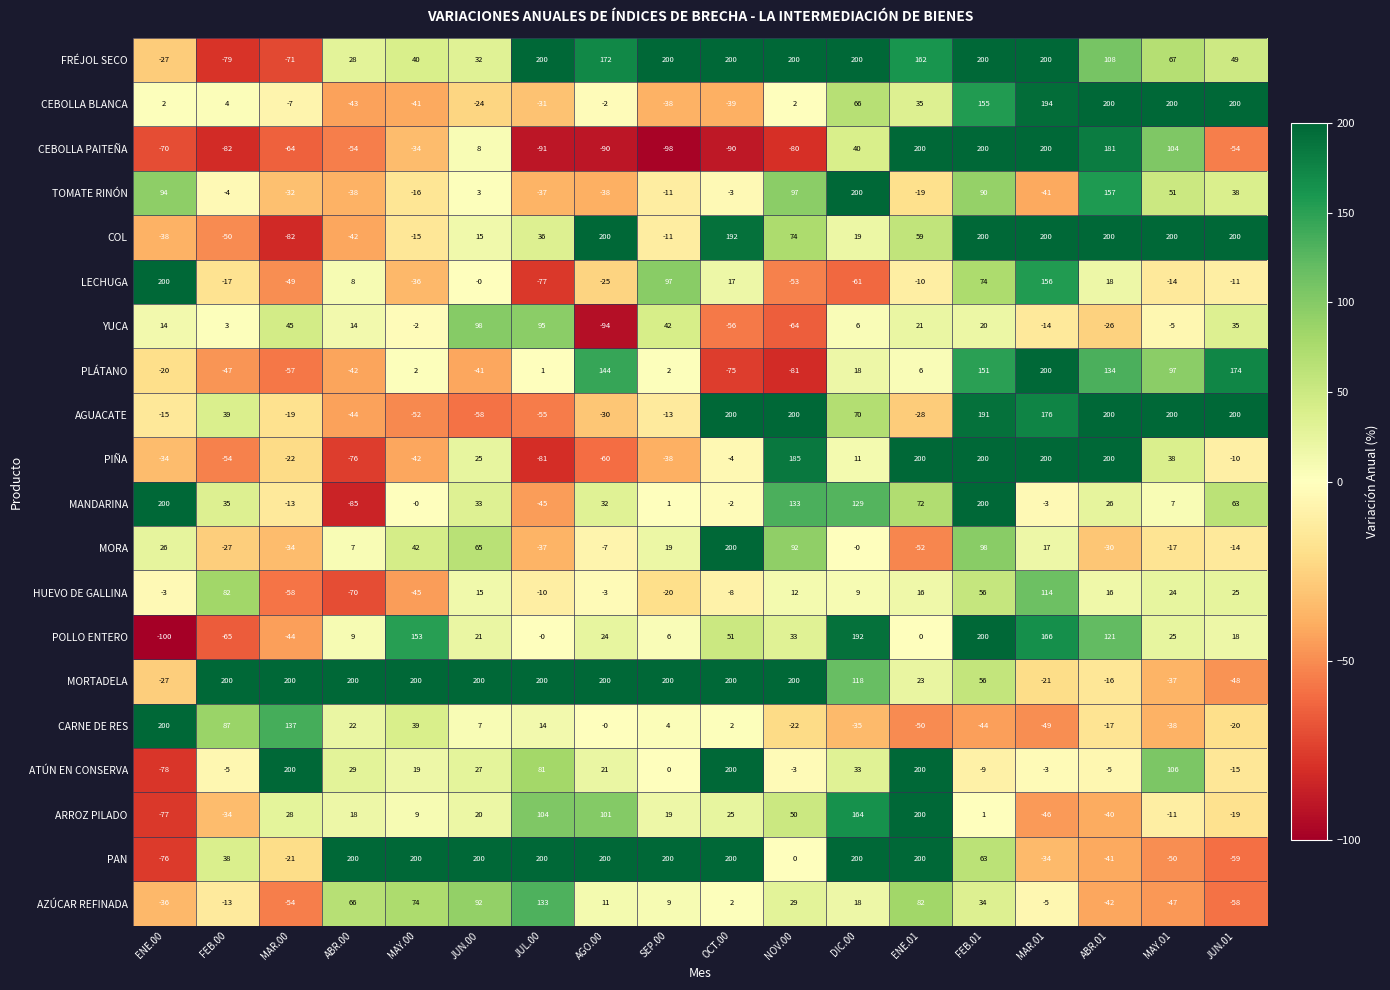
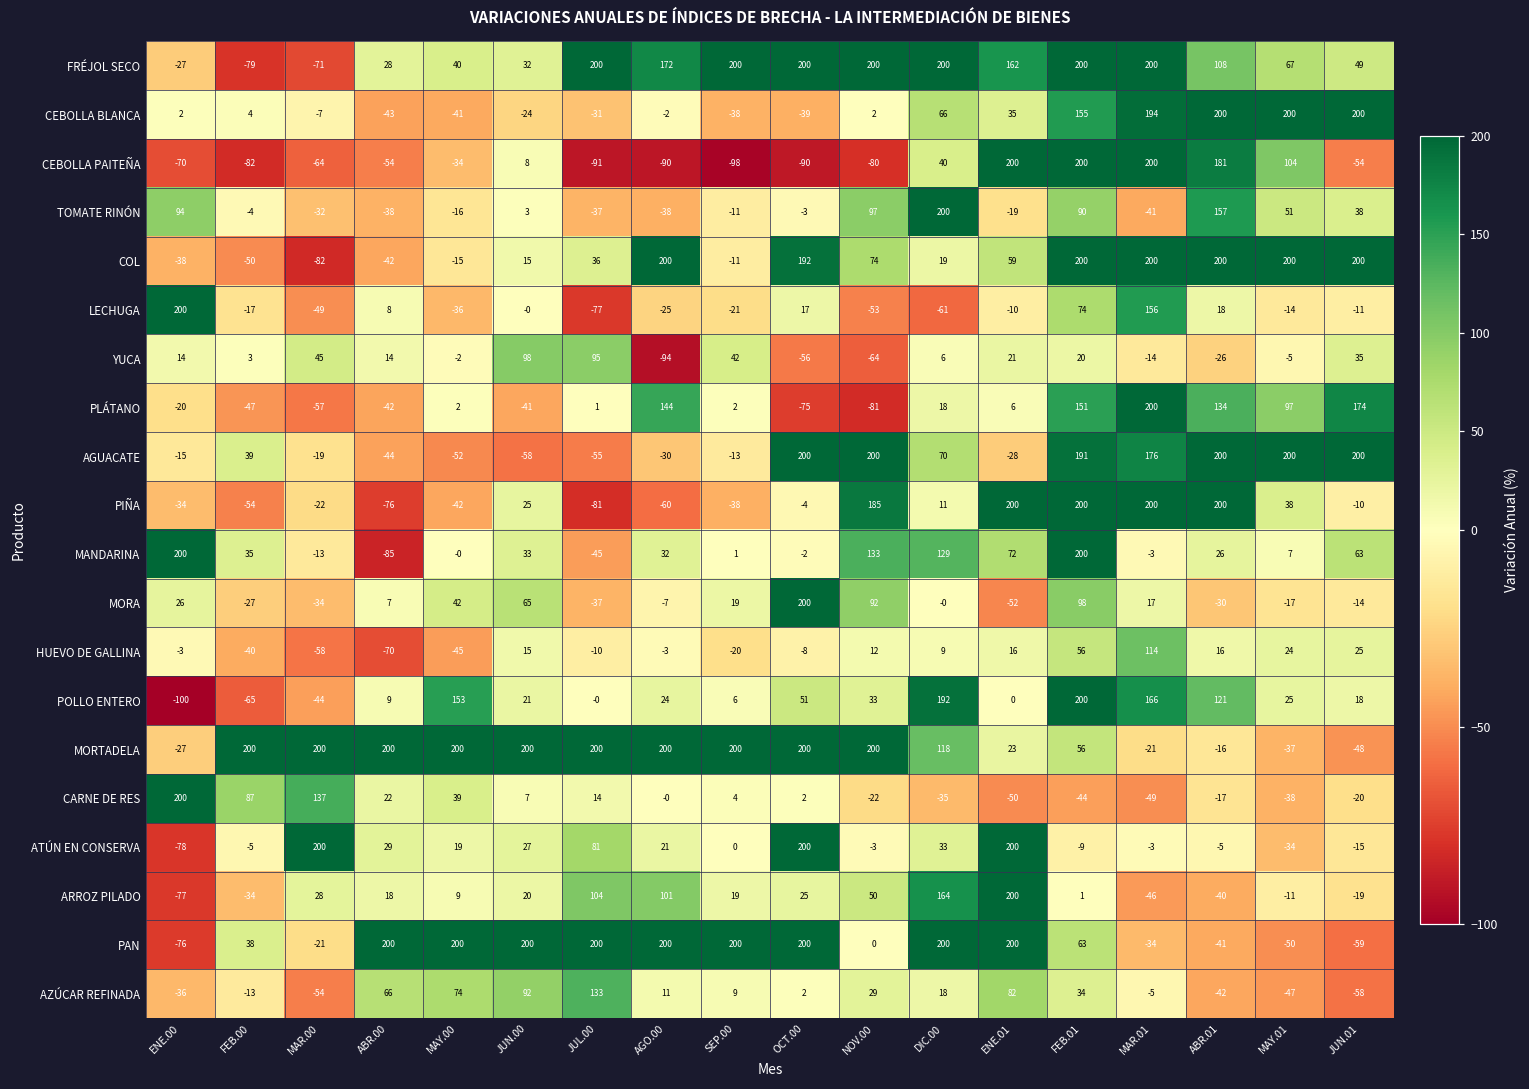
LECHUGA, SEP.00: 97 -> -21
HUEVO DE GALLINA, FEB.00: 82 -> -40
ATÚN EN CONSERVA, MAY.01: 106 -> -34
